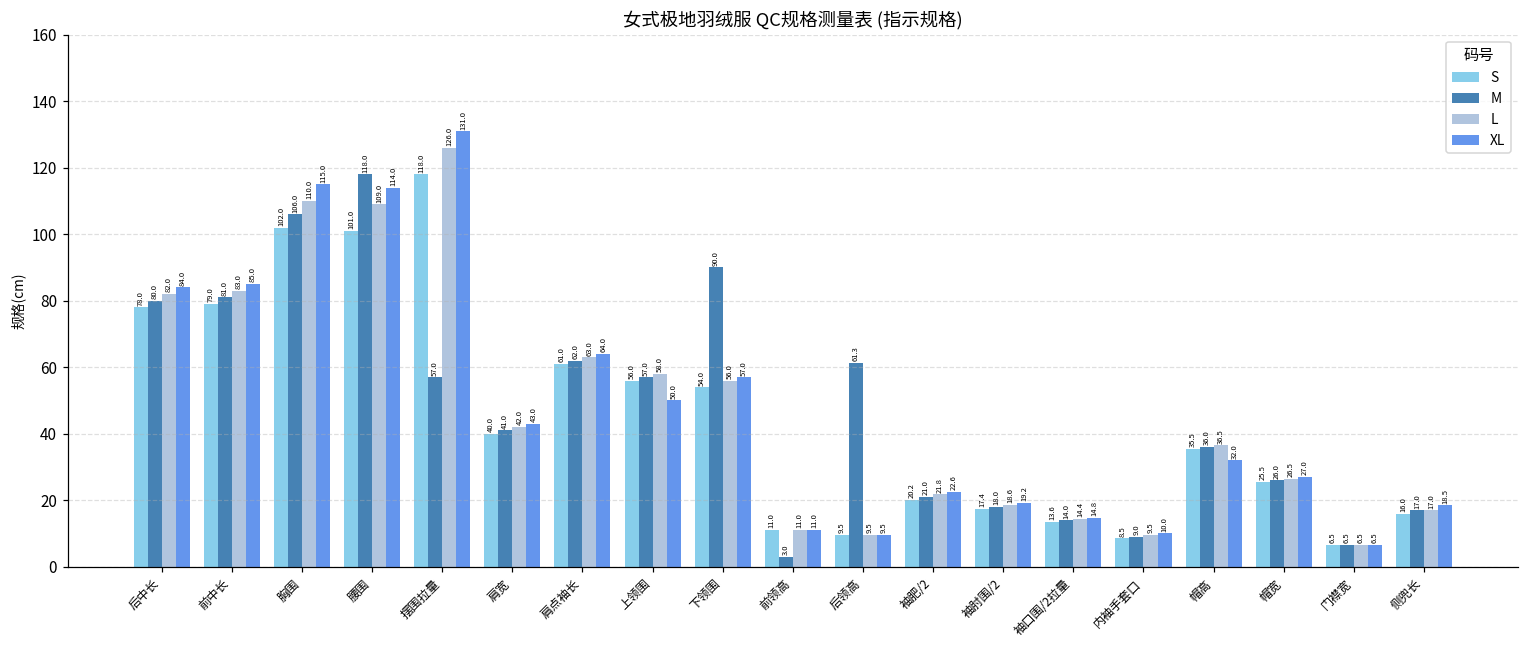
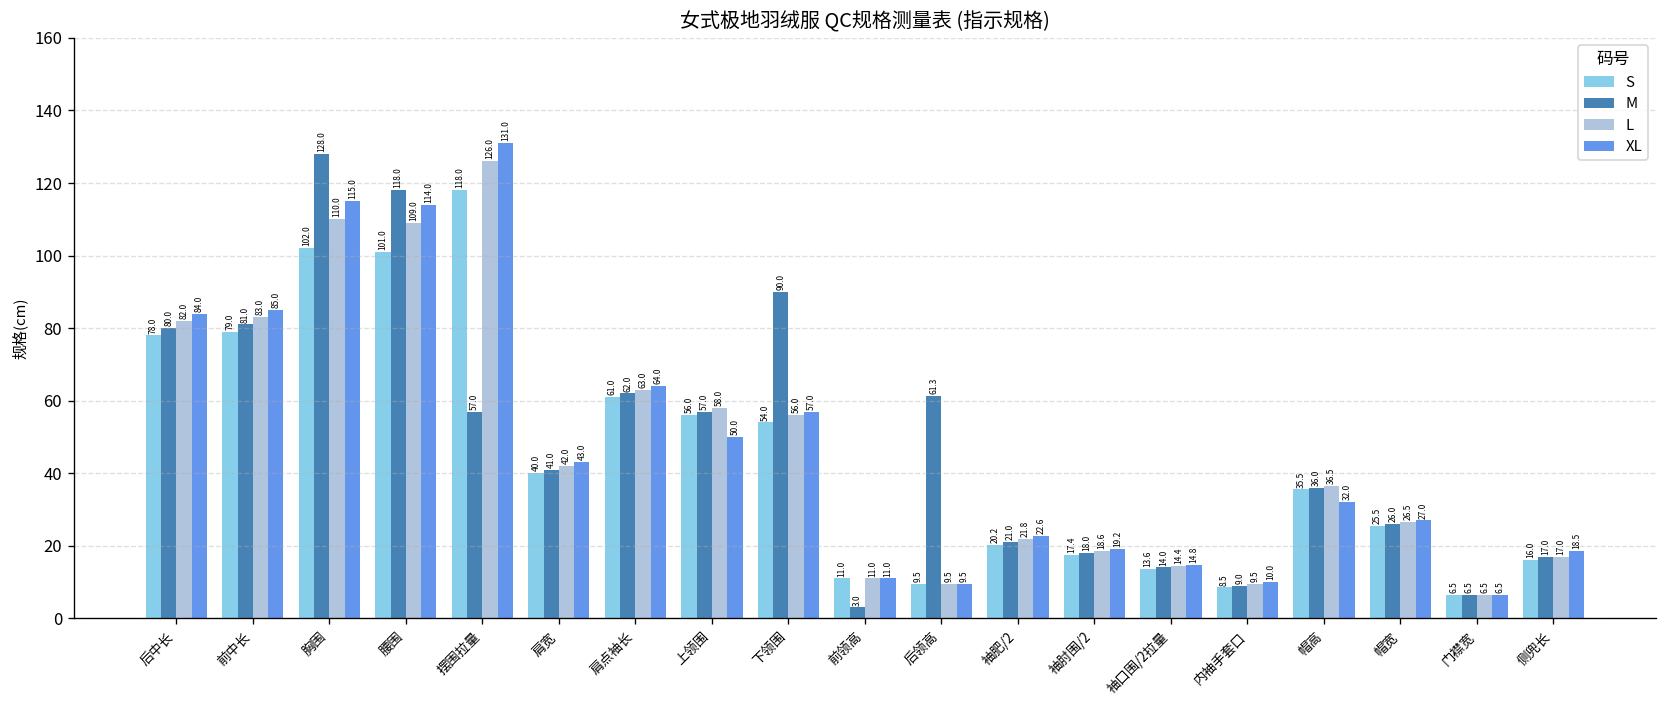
M, 胸围: 106.0 -> 128.0
